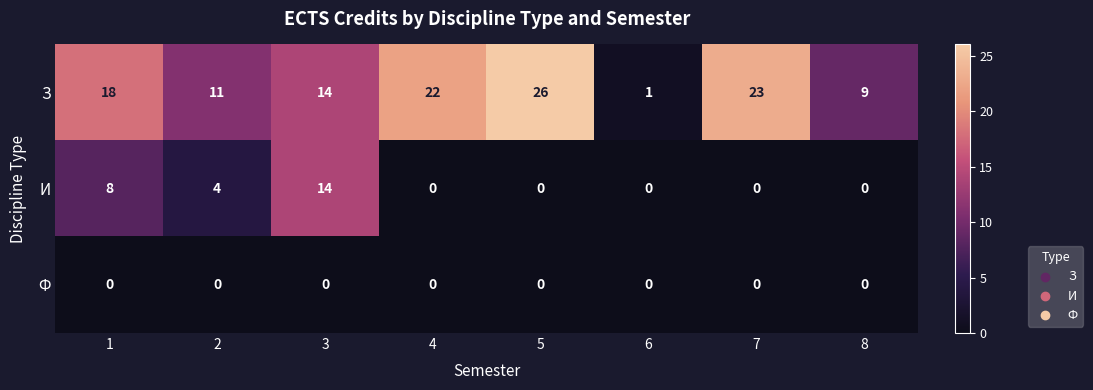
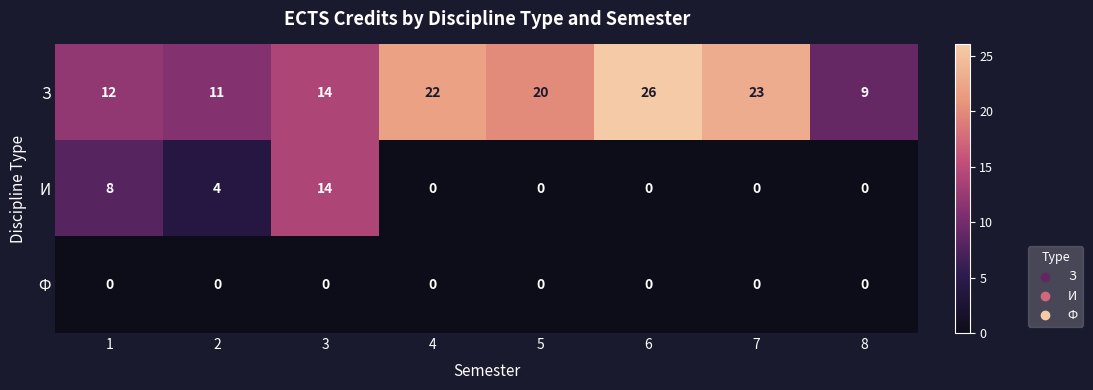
З, 1: 18 -> 12
З, 5: 26 -> 20
З, 6: 1 -> 26
